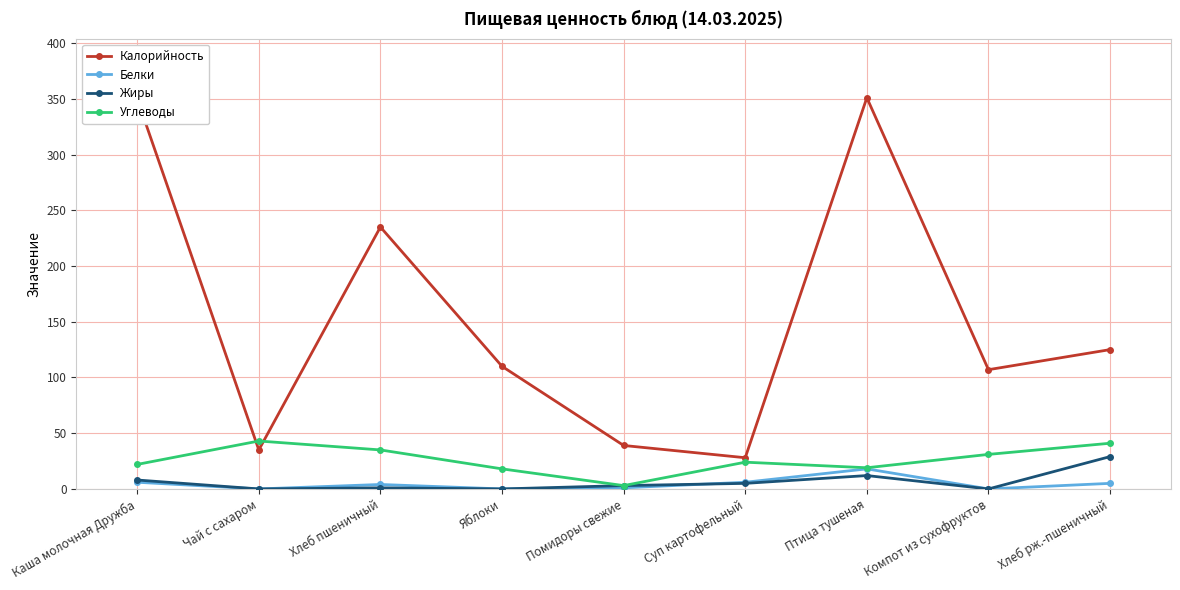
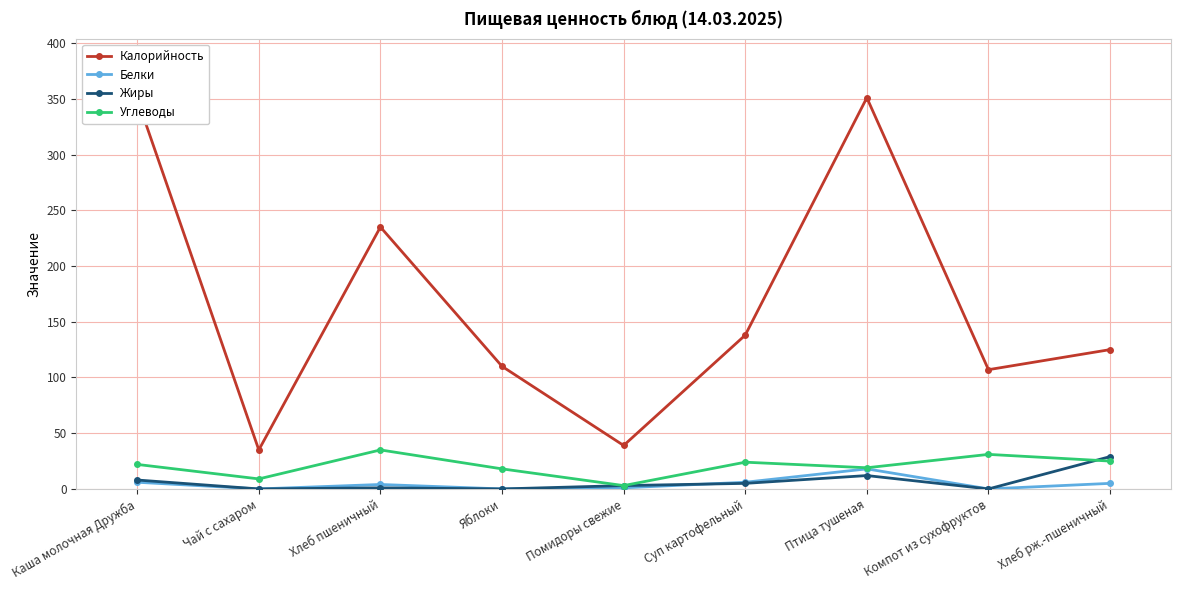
Углеводы, Чай с сахаром: 43 -> 9
Калорийность, Суп картофельный: 28 -> 138
Углеводы, Хлеб рж.-пшеничный: 41 -> 25
